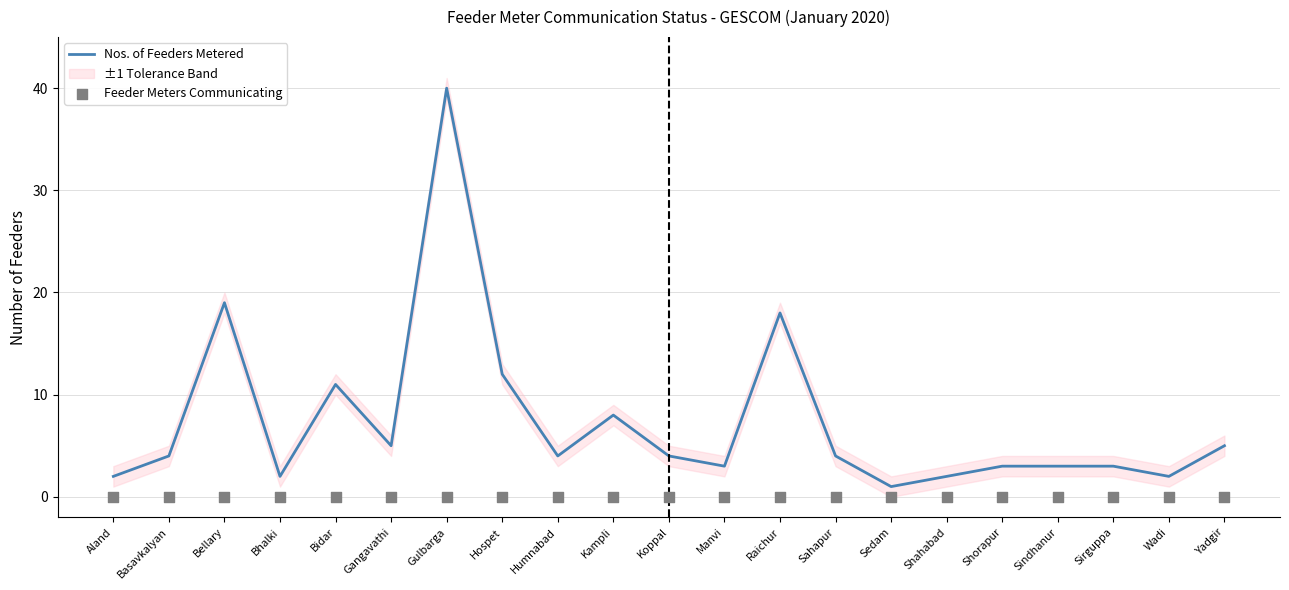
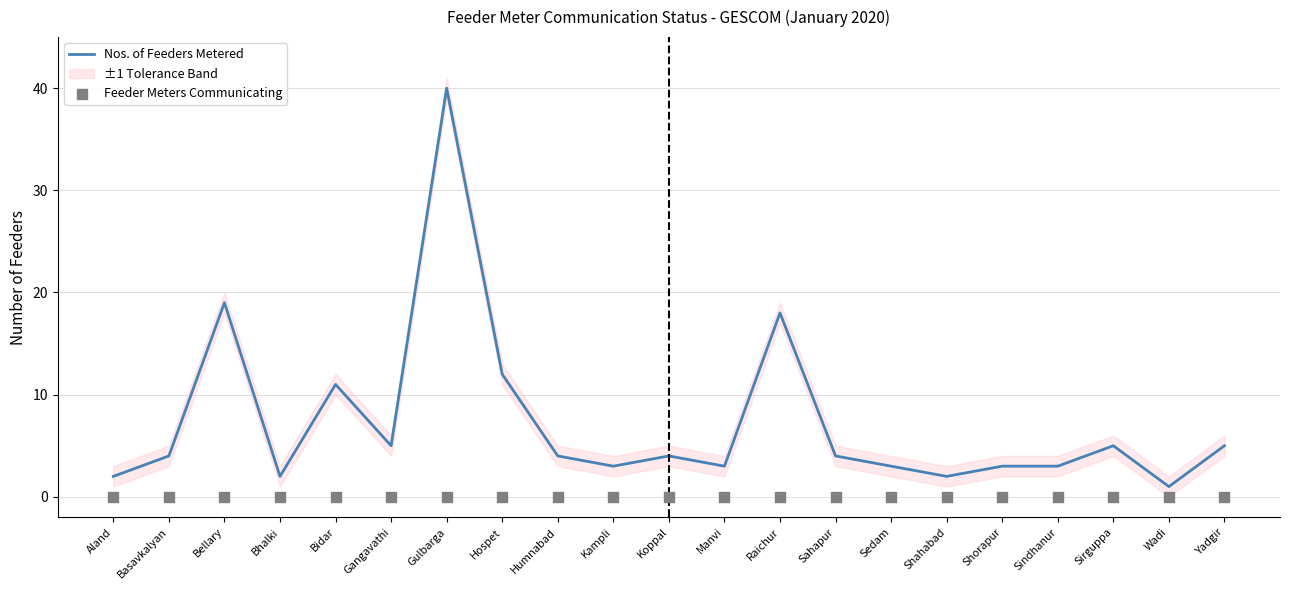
Nos. of Feeders Metered, Kampli: 8 -> 3
Nos. of Feeders Metered, Sedam: 1 -> 3
Nos. of Feeders Metered, Sirguppa: 3 -> 5
Nos. of Feeders Metered, Wadi: 2 -> 1
